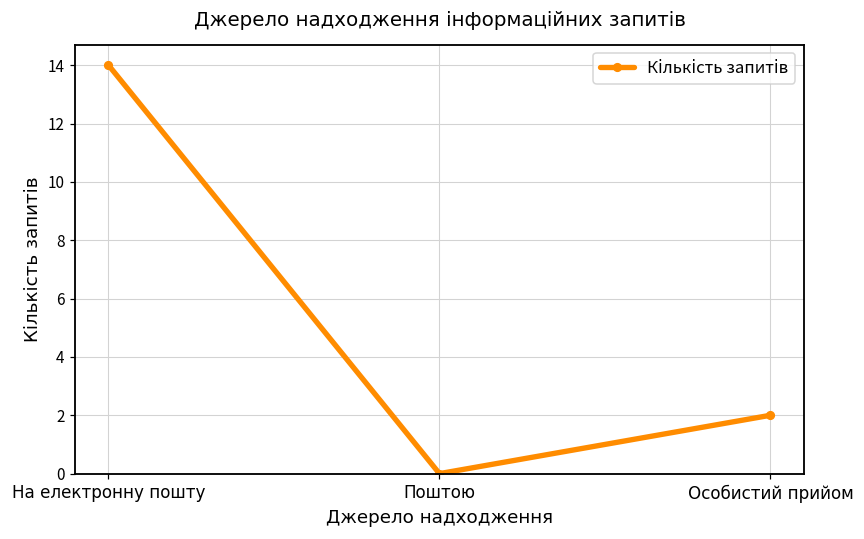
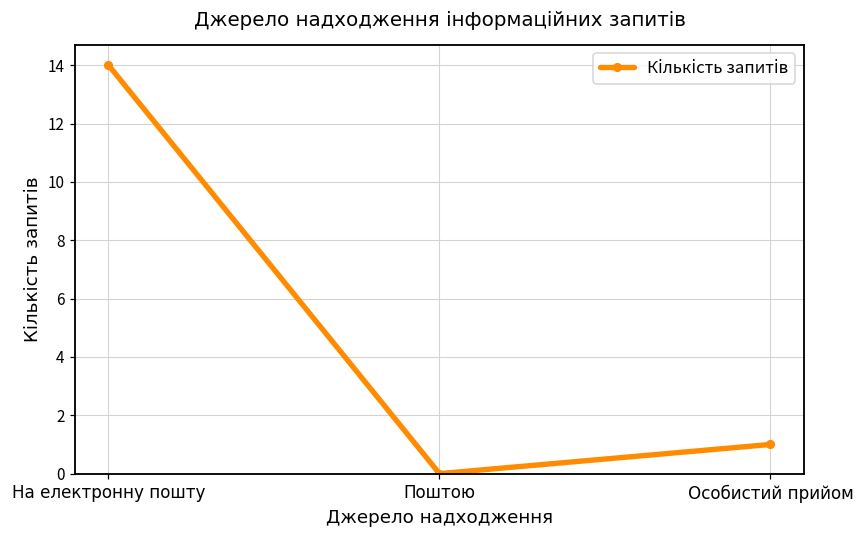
Особистий прийом: 2 -> 1
